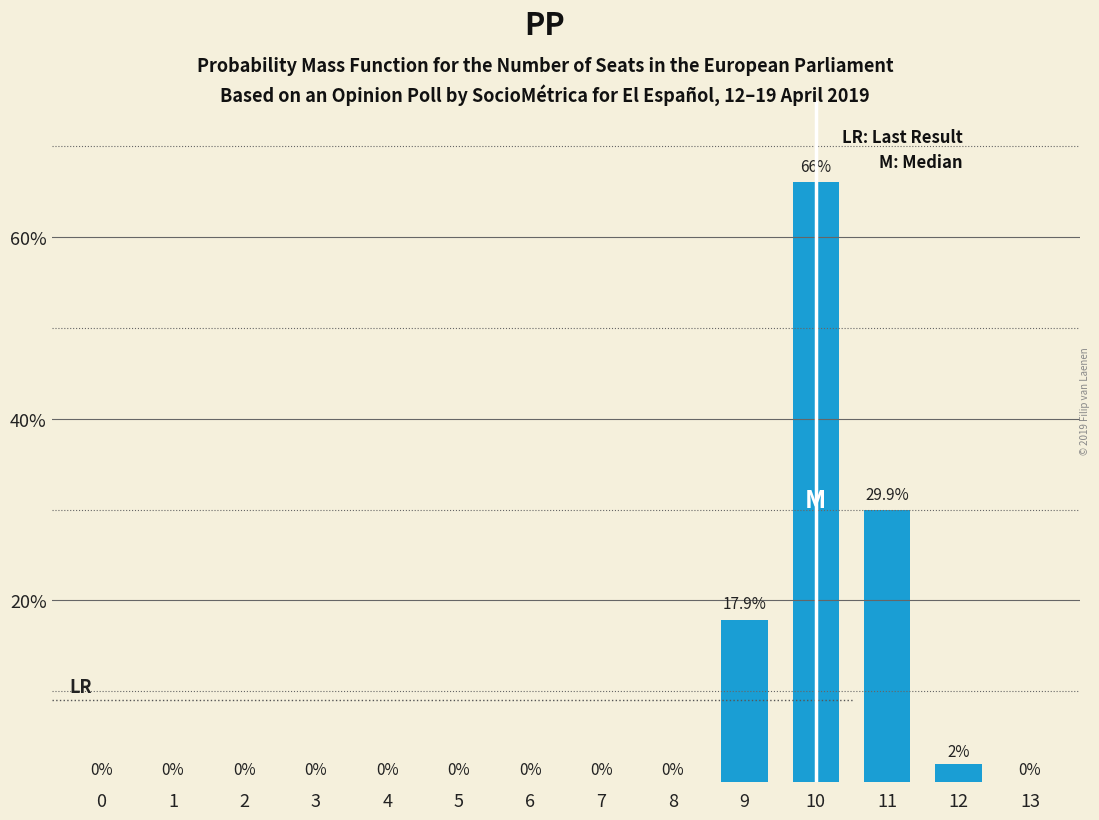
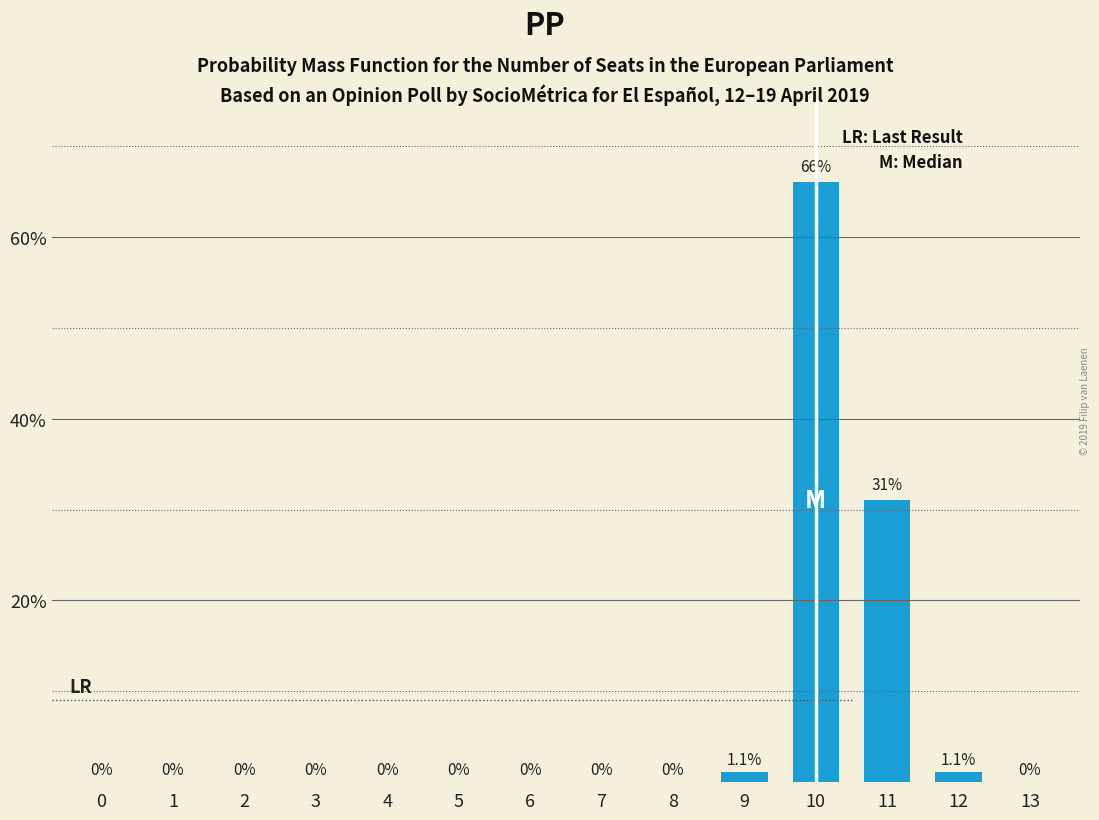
9: 17.9% -> 1.1%
11: 29.9% -> 31%
12: 2% -> 1.1%
